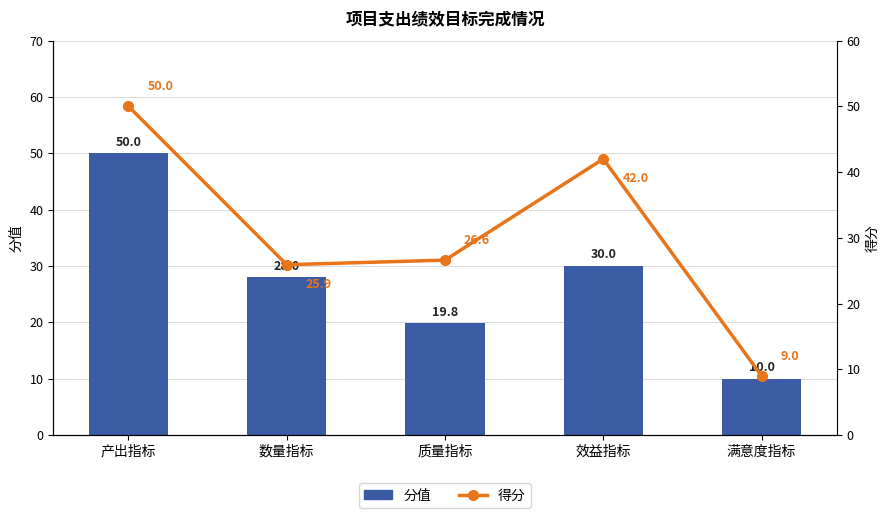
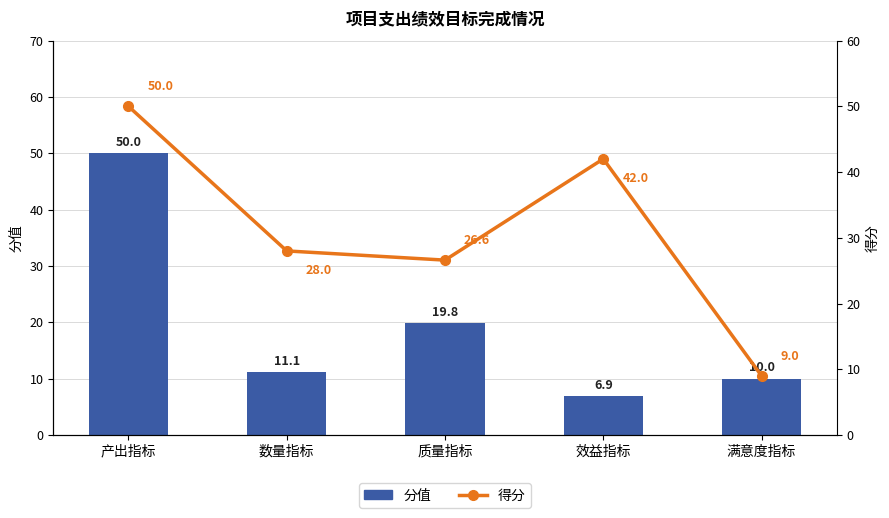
分值, 数量指标: 28.0 -> 11.1
分值, 效益指标: 30.0 -> 6.9
得分, 数量指标: 25.9 -> 28.0
